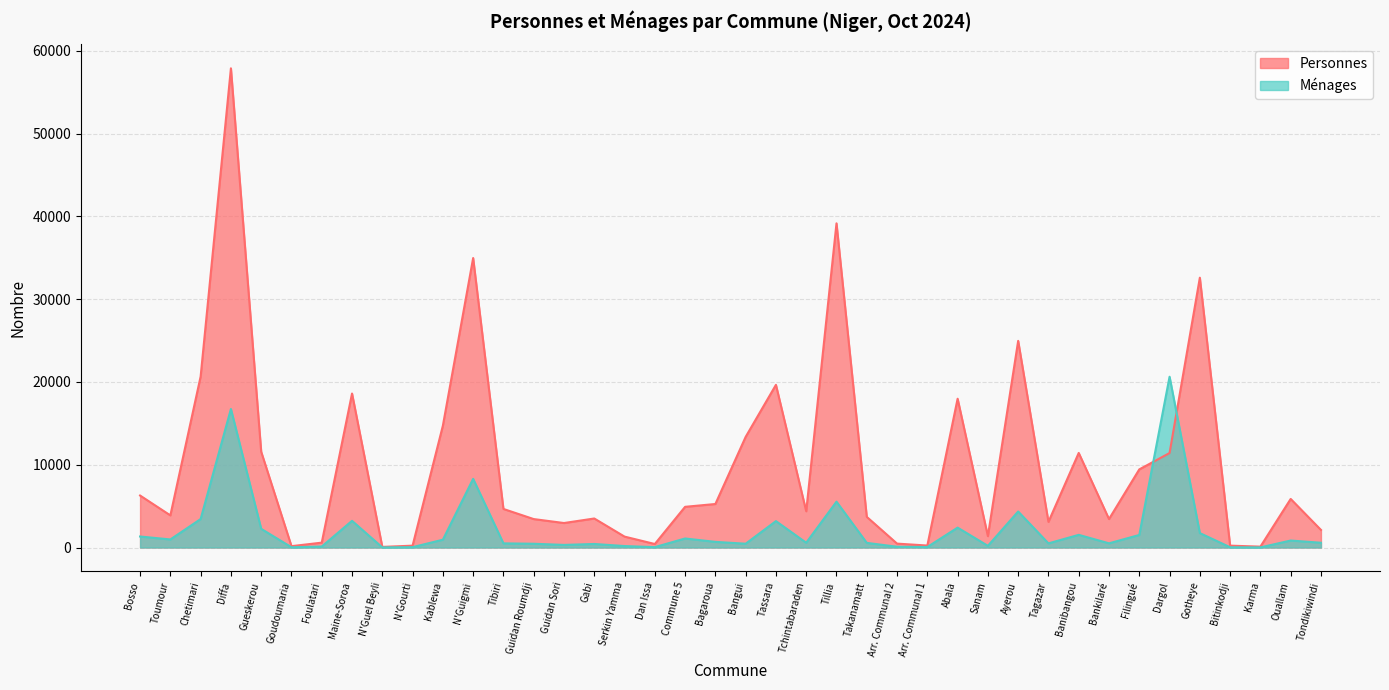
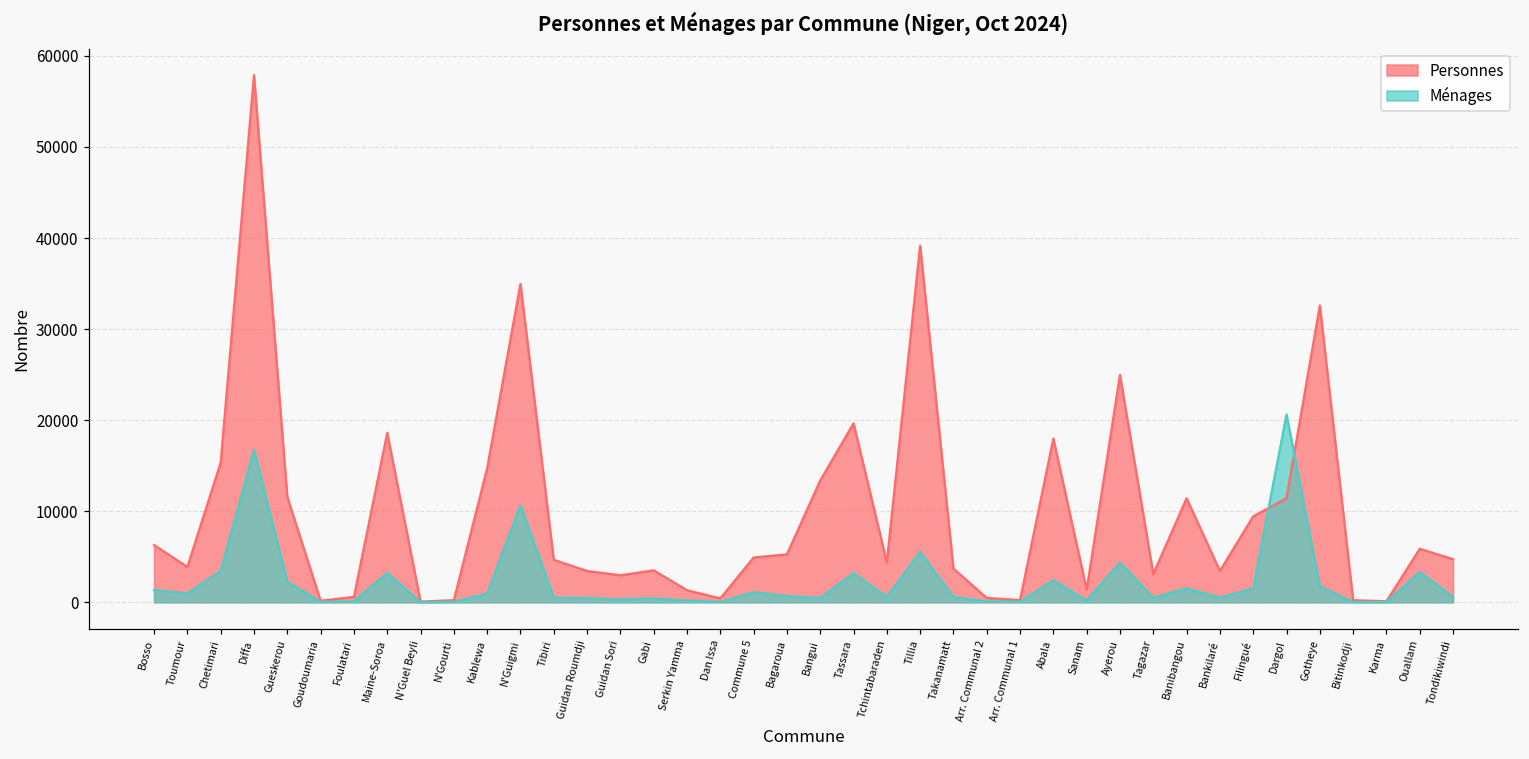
Personnes, Chetimari: 21000 -> 15000
Ménages, N'Guigmi: 8000 -> 11000
Ménages, Ouallam: 1000 -> 3000
Personnes, Tondikiwindi: 2000 -> 5000
